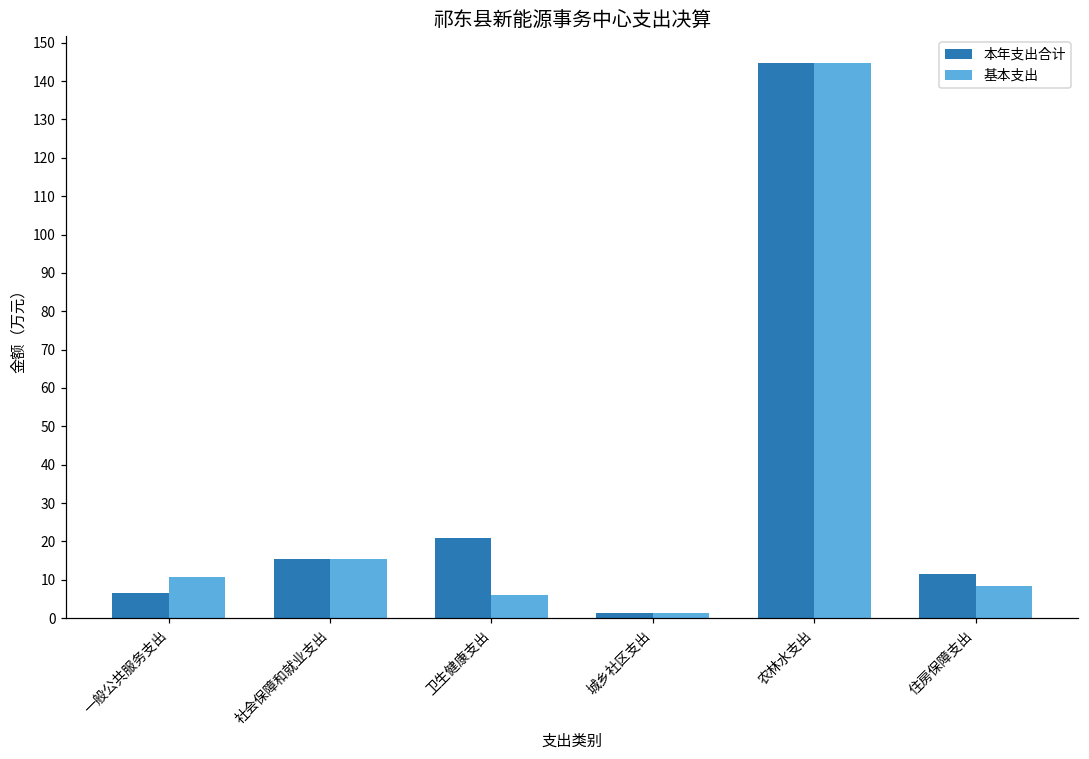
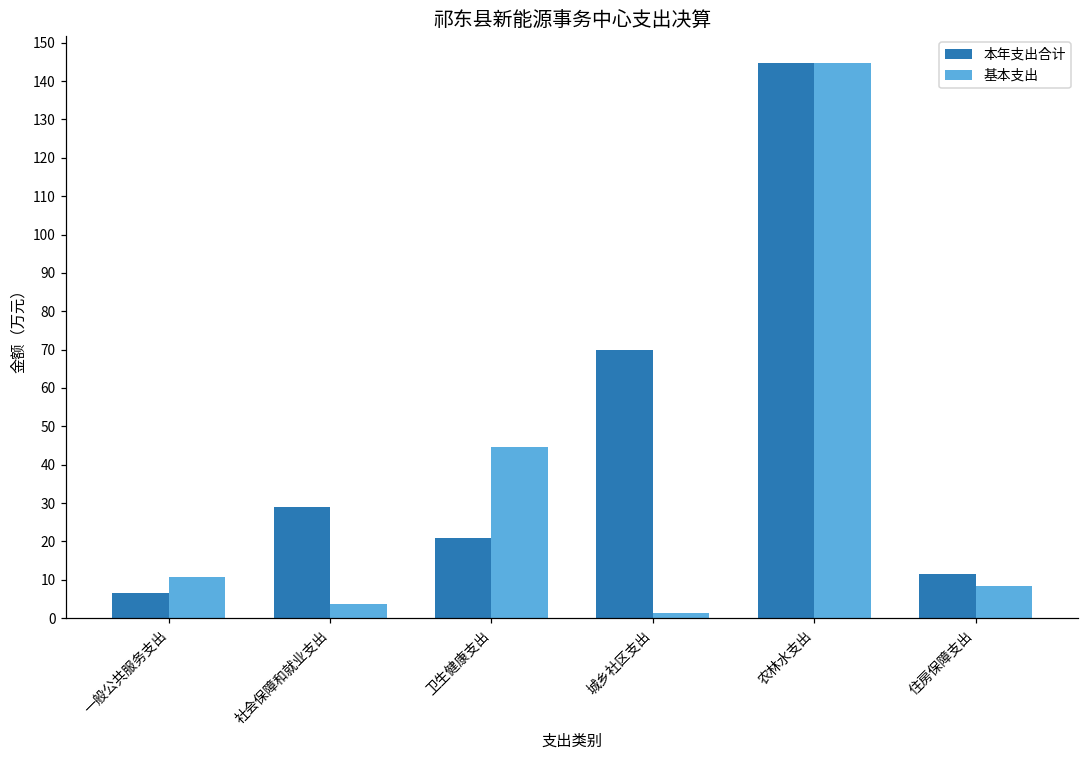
本年支出合计, 社会保障和就业支出: 15 -> 29
基本支出, 社会保障和就业支出: 15 -> 4
基本支出, 卫生健康支出: 6 -> 45
本年支出合计, 城乡社区支出: 1 -> 70
